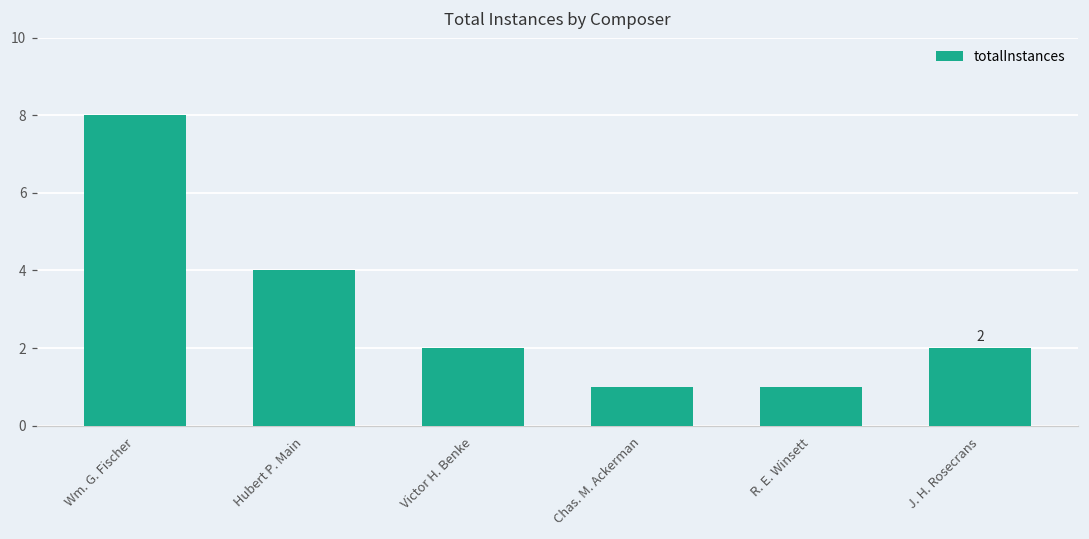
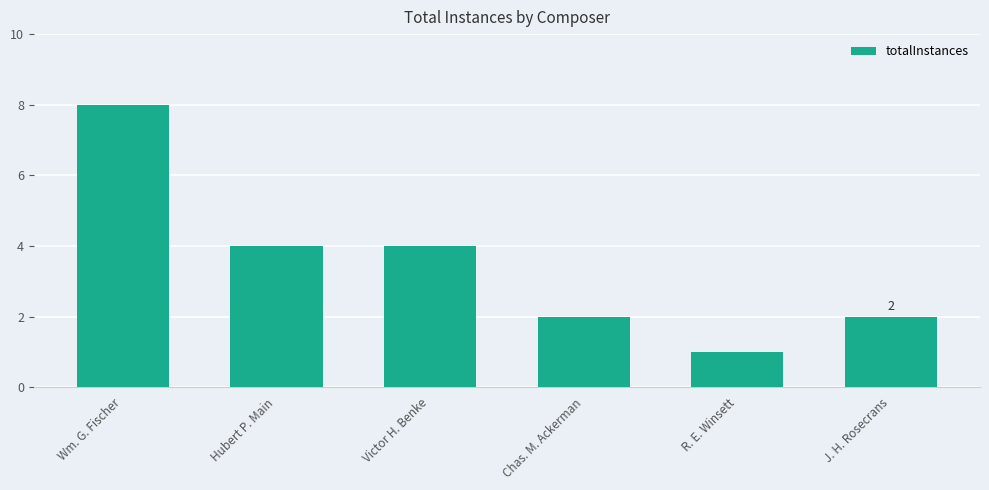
Victor H. Benke: 2 -> 4
Chas. M. Ackerman: 1 -> 2
